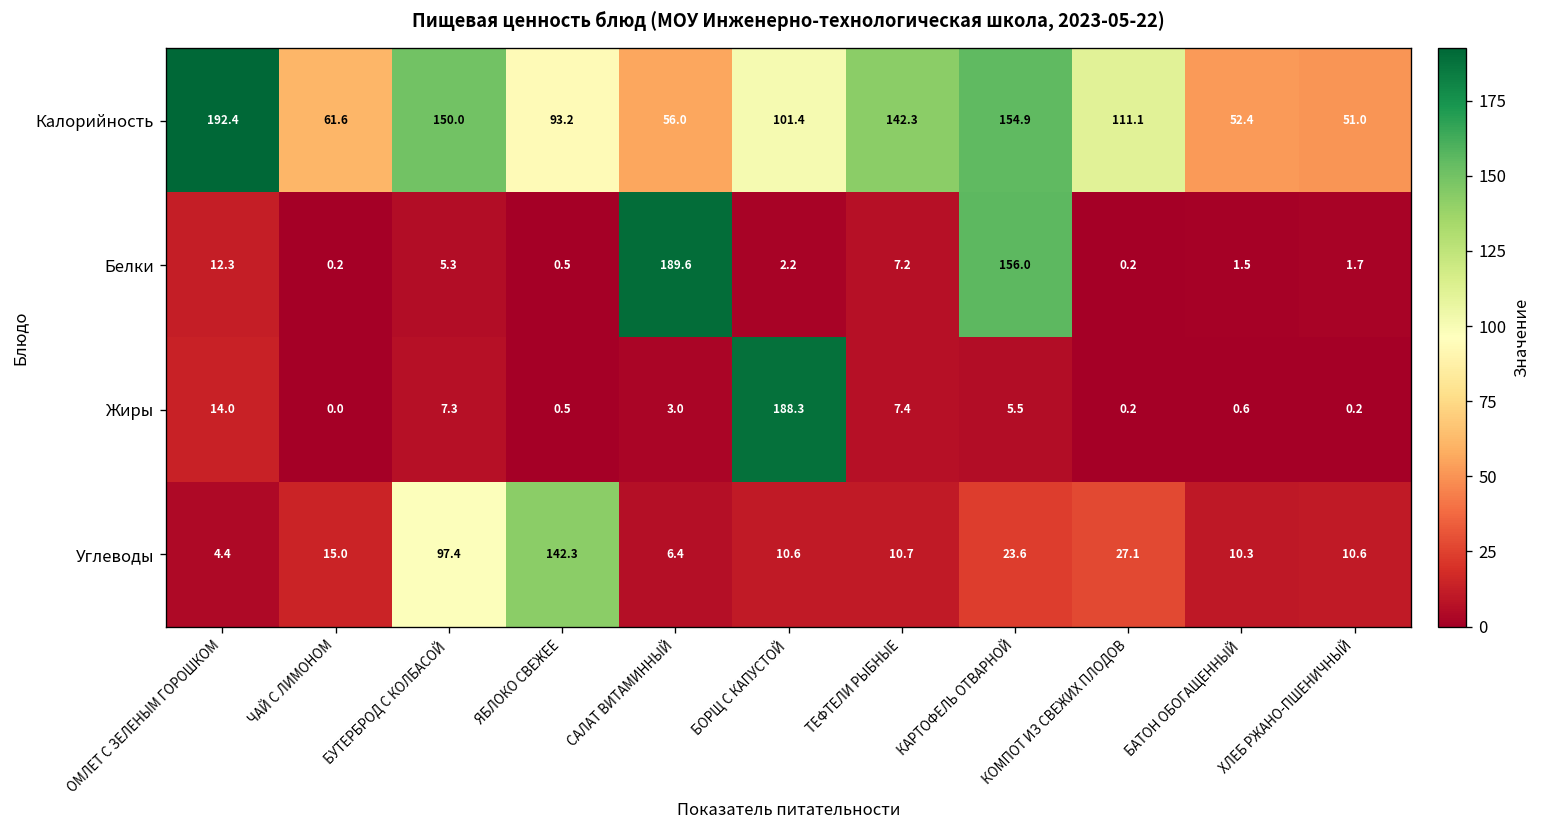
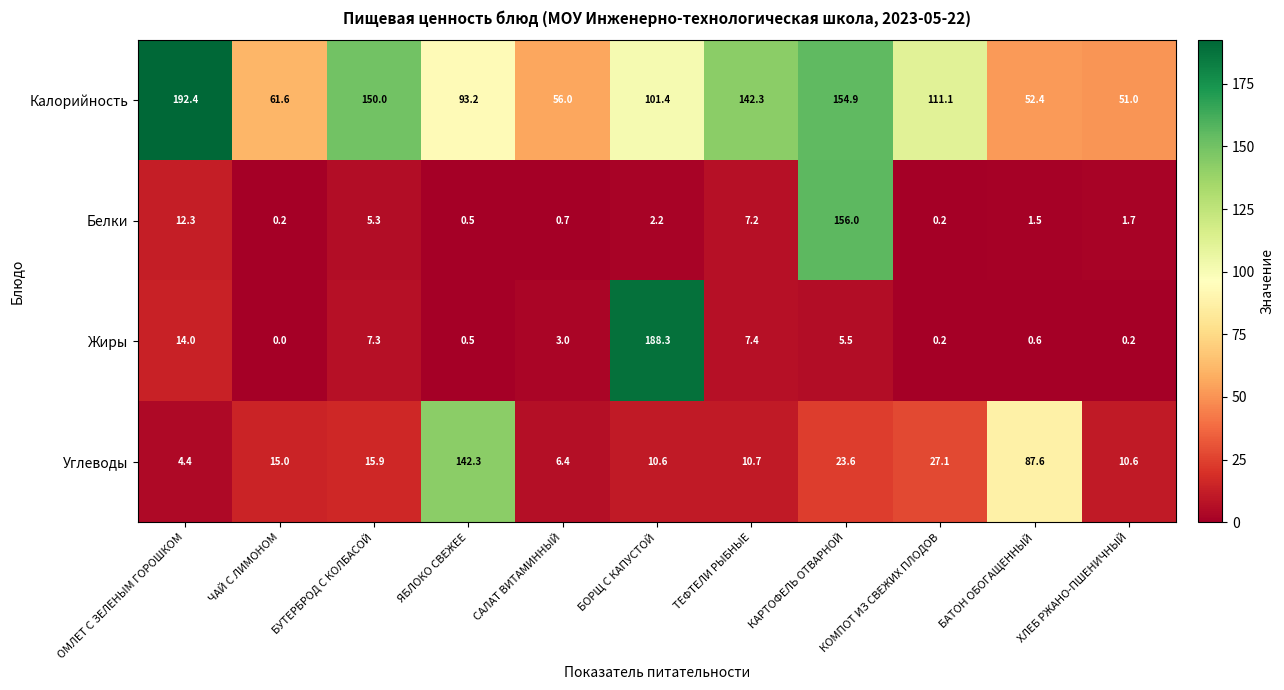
Белки, САЛАТ ВИТАМИННЫЙ: 189.6 -> 0.7
Углеводы, БУТЕРБРОД С КОЛБАСОЙ: 97.4 -> 15.9
Углеводы, БАТОН ОБОГАЩЕННЫЙ: 10.3 -> 87.6
